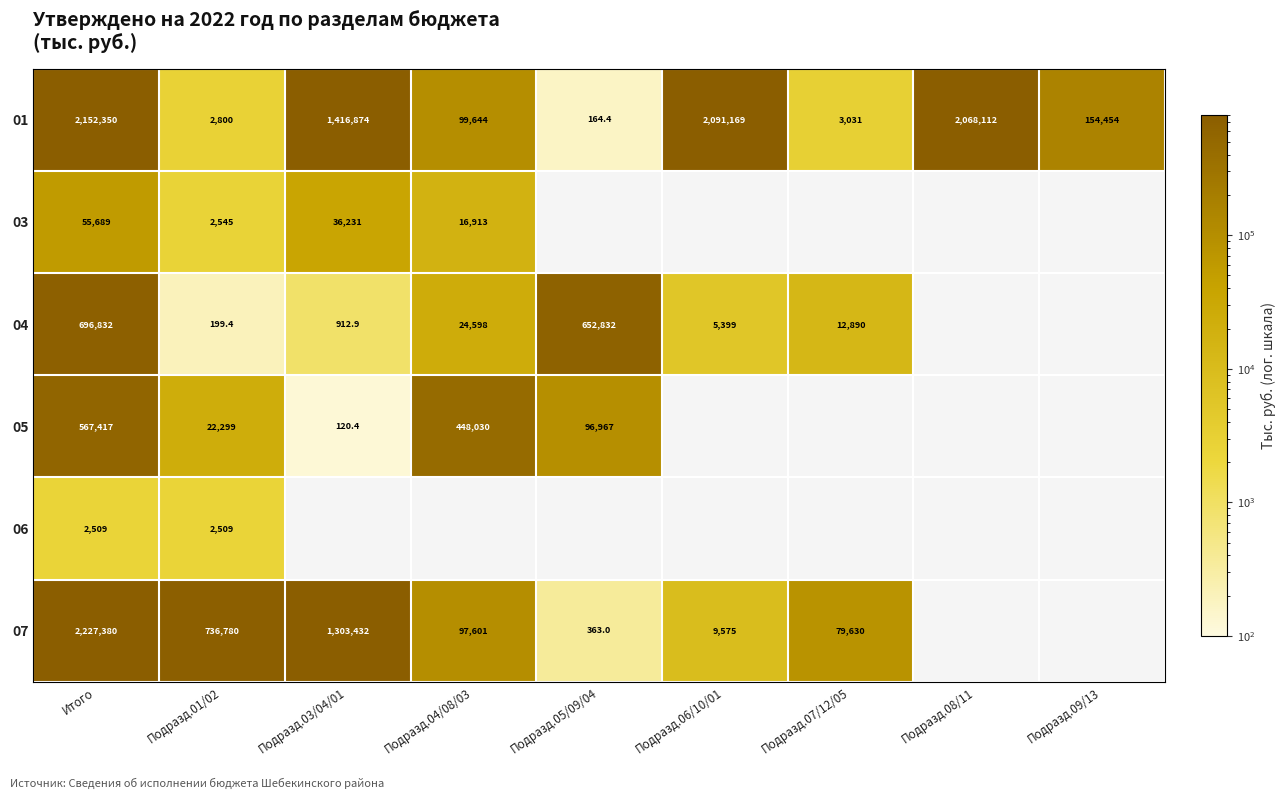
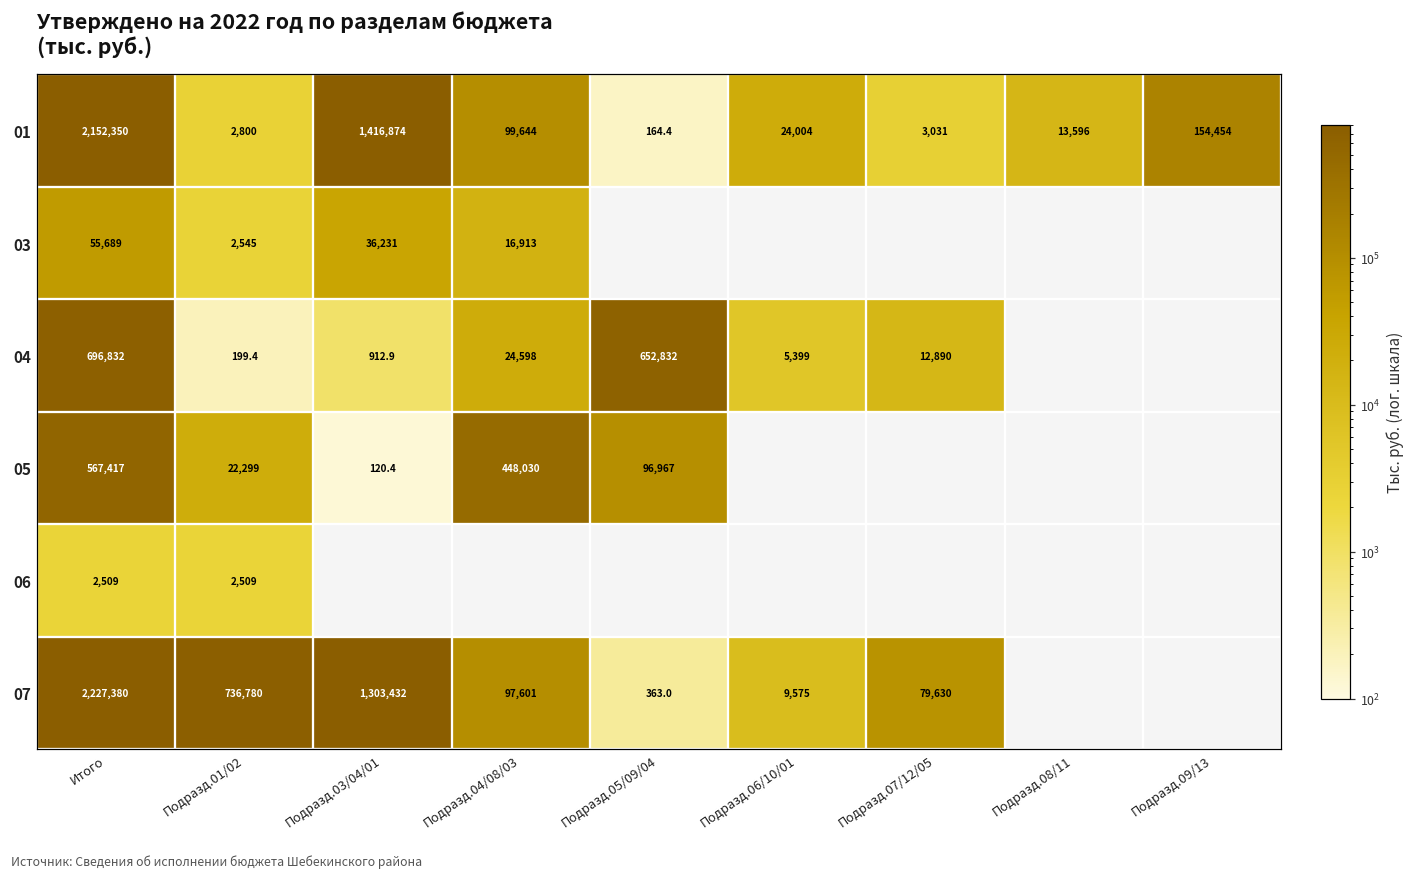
01, Подразд.06/10/01: 2,091,169 -> 24,004
01, Подразд.08/11: 2,068,112 -> 13,596
